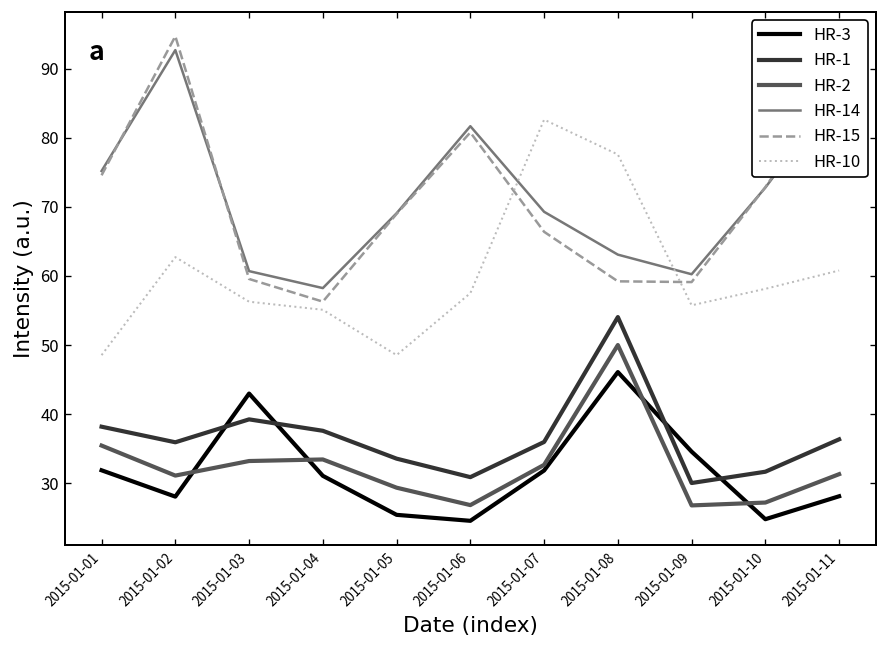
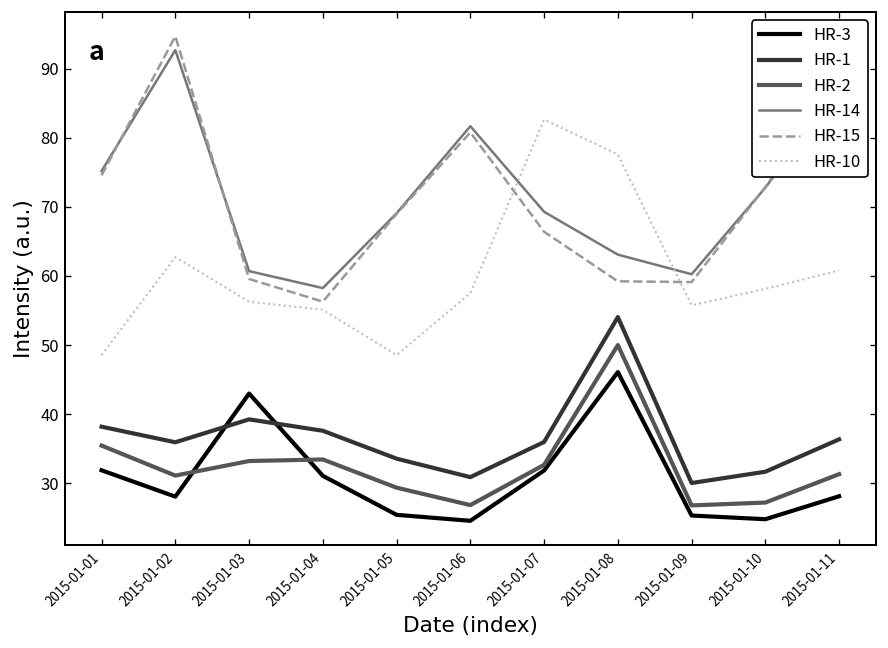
HR-3, 2015-01-09: 35 -> 25
